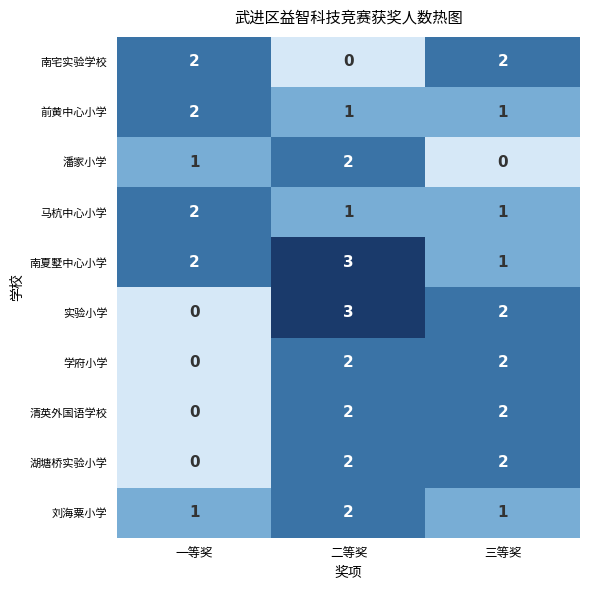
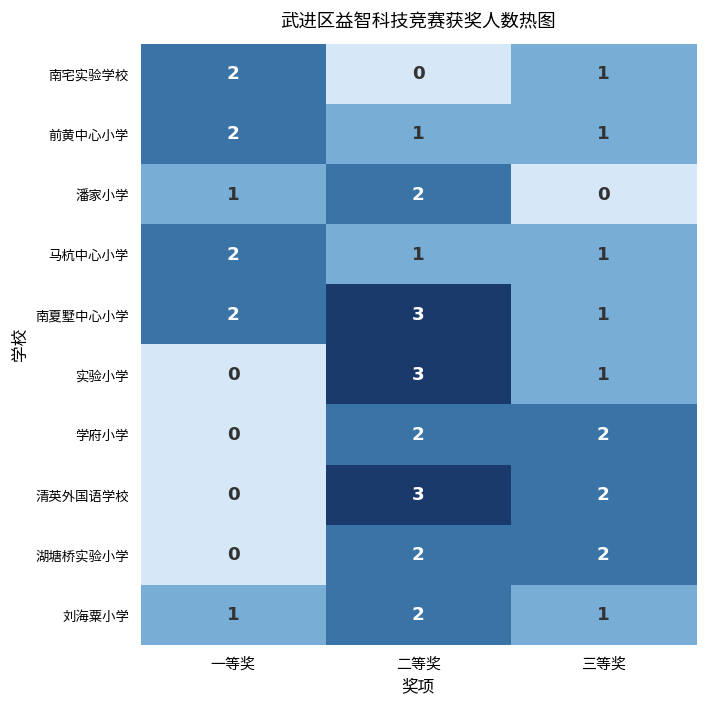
南宅实验学校, 三等奖: 2 -> 1
实验小学, 三等奖: 2 -> 1
清英外国语学校, 二等奖: 2 -> 3
